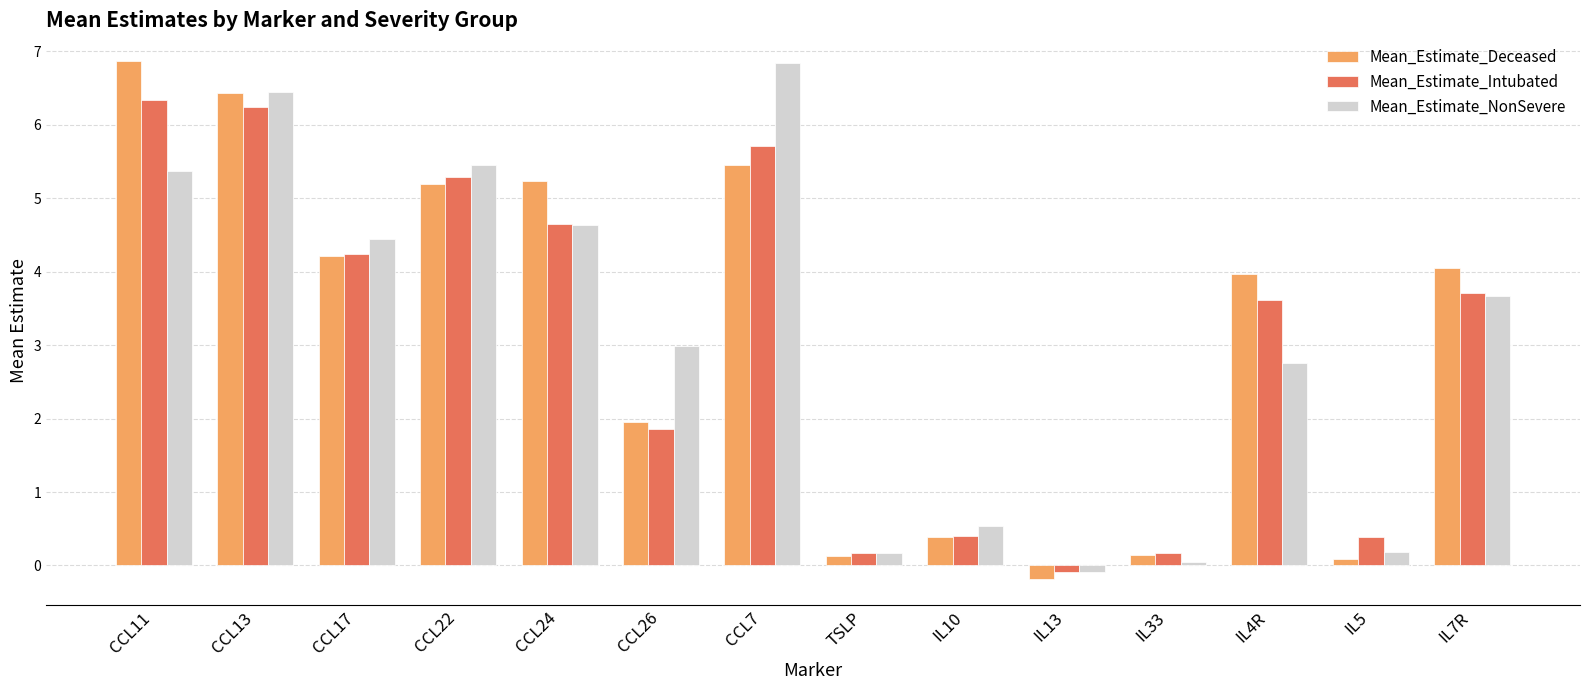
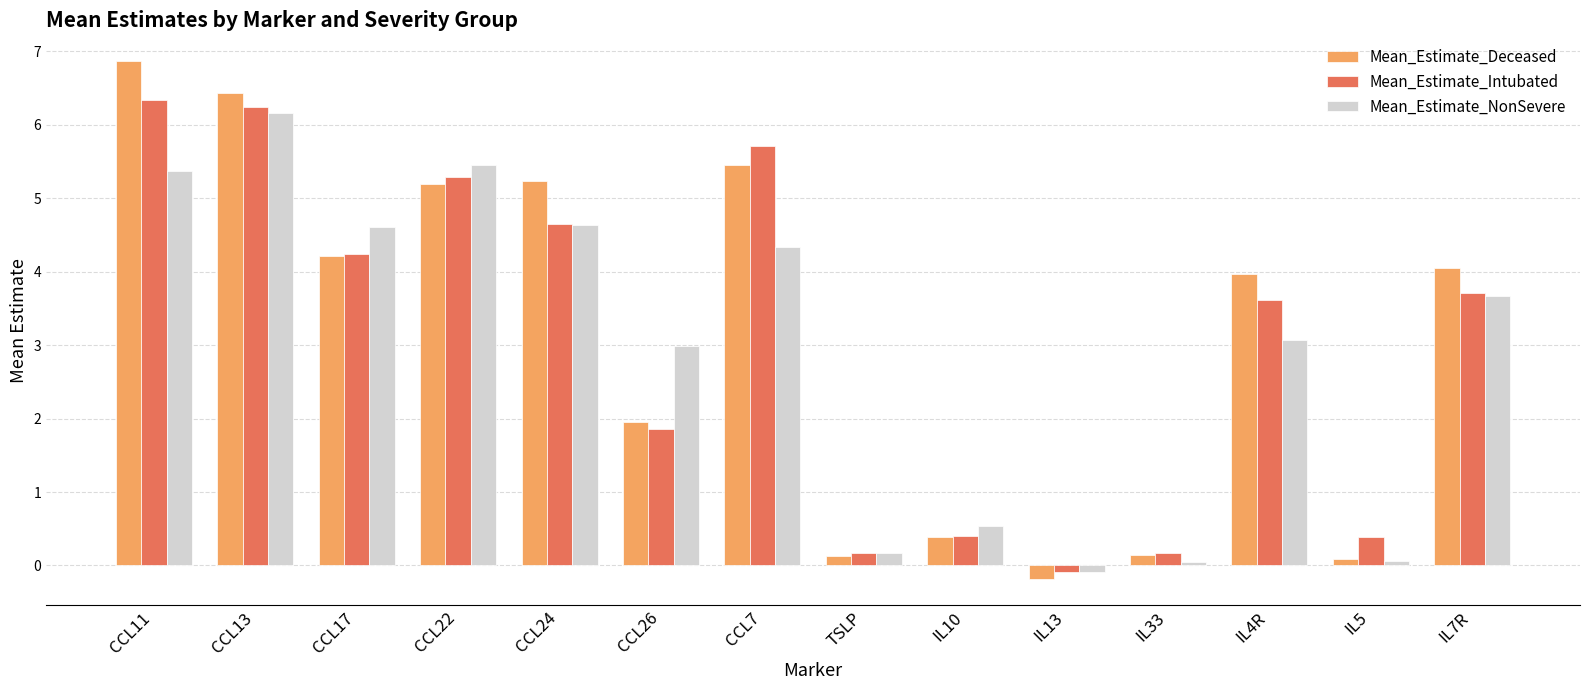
Mean_Estimate_NonSevere, CCL13: 6.5 -> 6.2
Mean_Estimate_NonSevere, CCL17: 4.4 -> 4.6
Mean_Estimate_NonSevere, CCL7: 6.8 -> 4.3
Mean_Estimate_NonSevere, IL4R: 2.8 -> 3.1
Mean_Estimate_NonSevere, IL5: 0.2 -> 0.1
